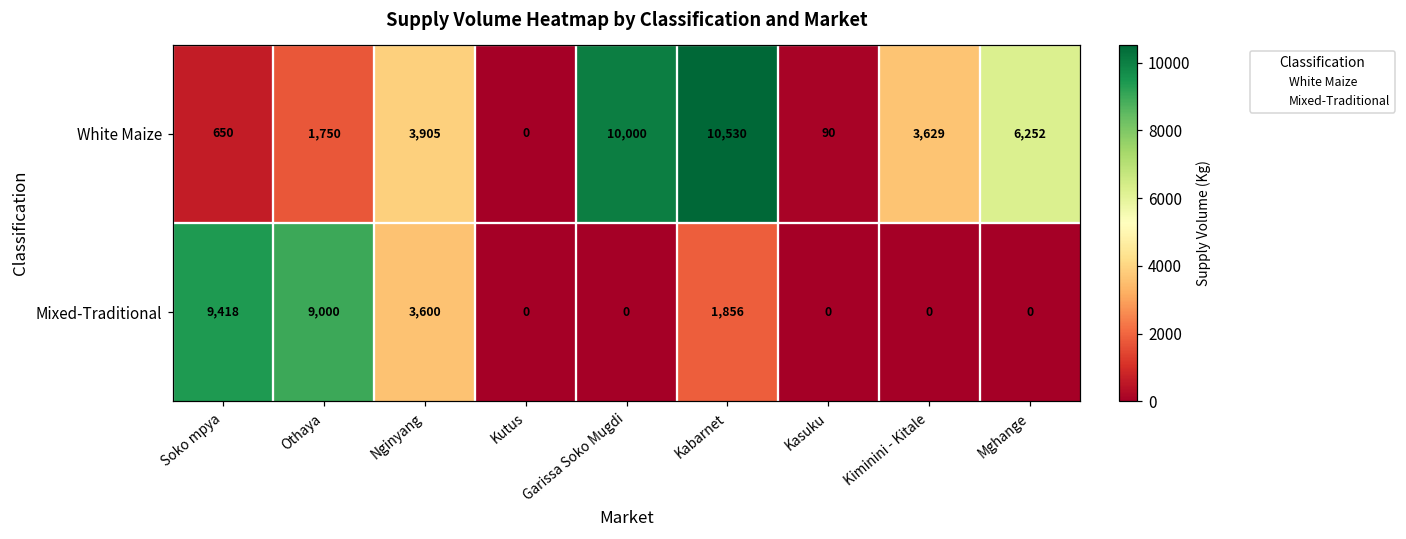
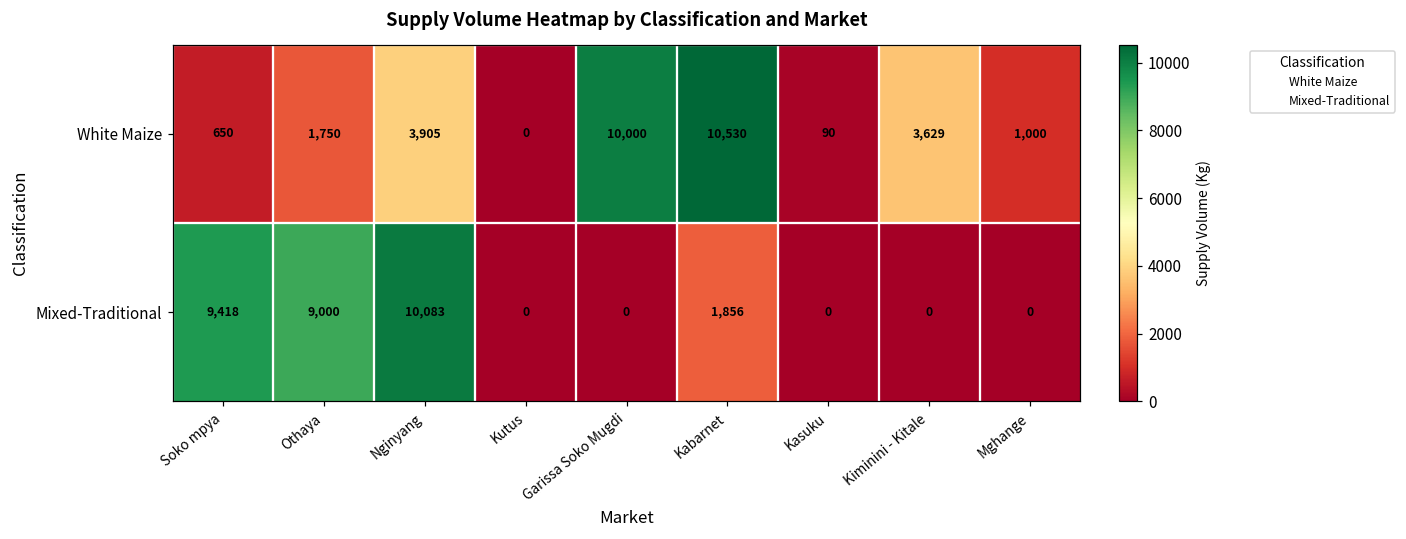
White Maize, Mghange: 6,252 -> 1,000
Mixed-Traditional, Nginyang: 3,600 -> 10,083
